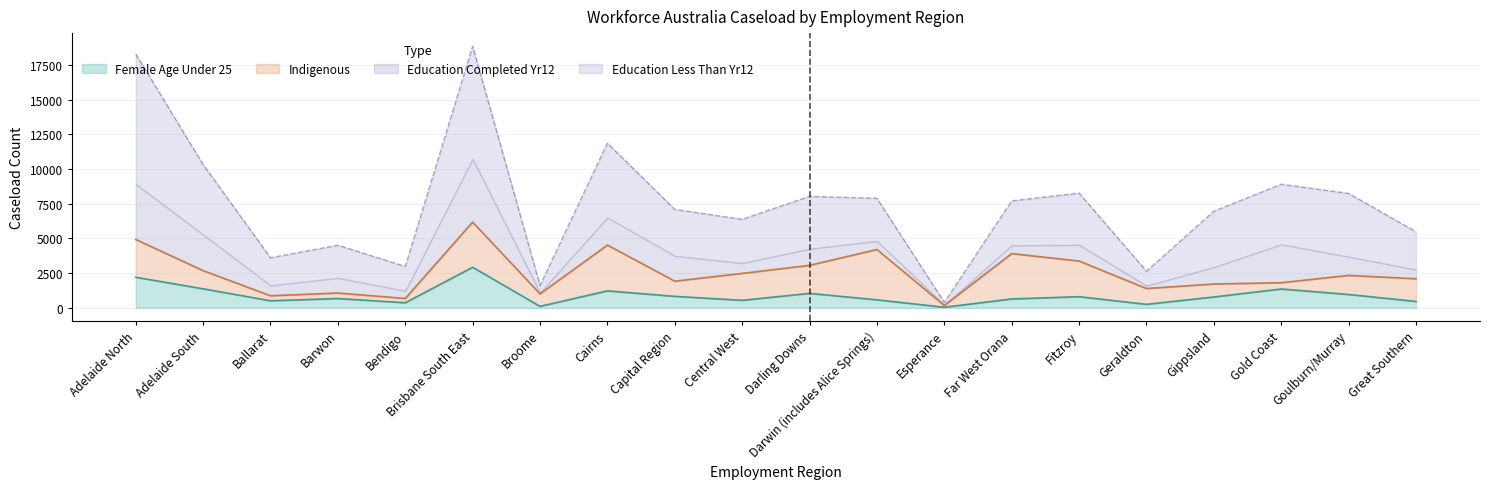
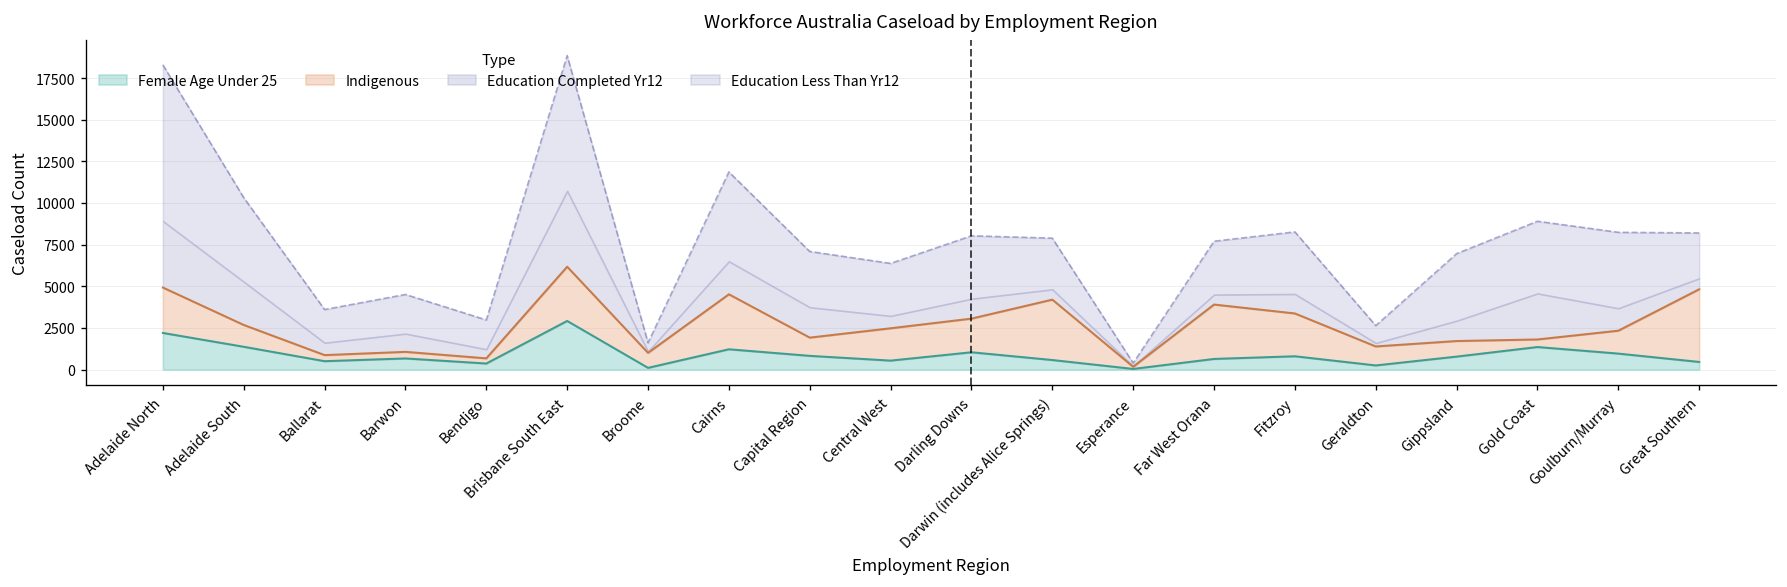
Indigenous, Great Southern: 1600 -> 4400
